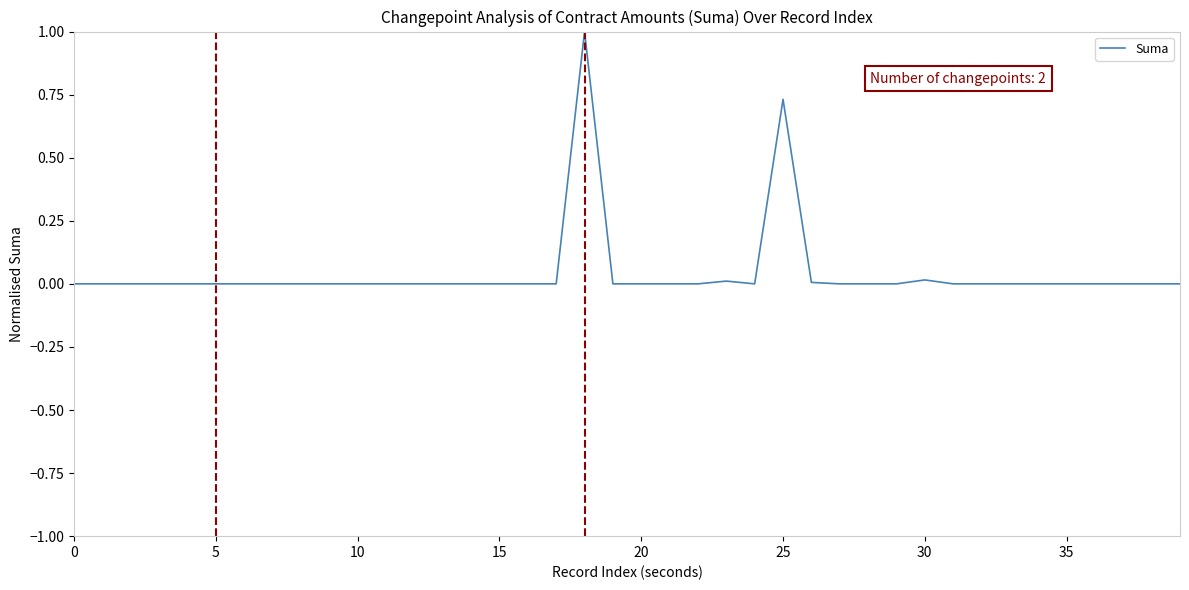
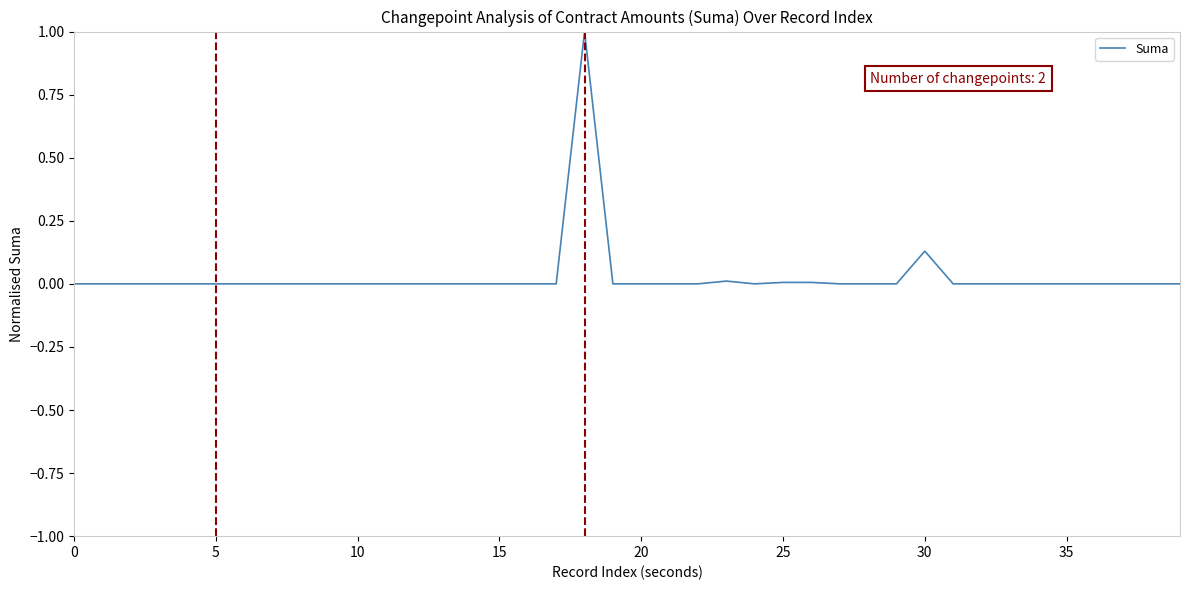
25: 0.73 -> 0.01
30: 0.02 -> 0.13
